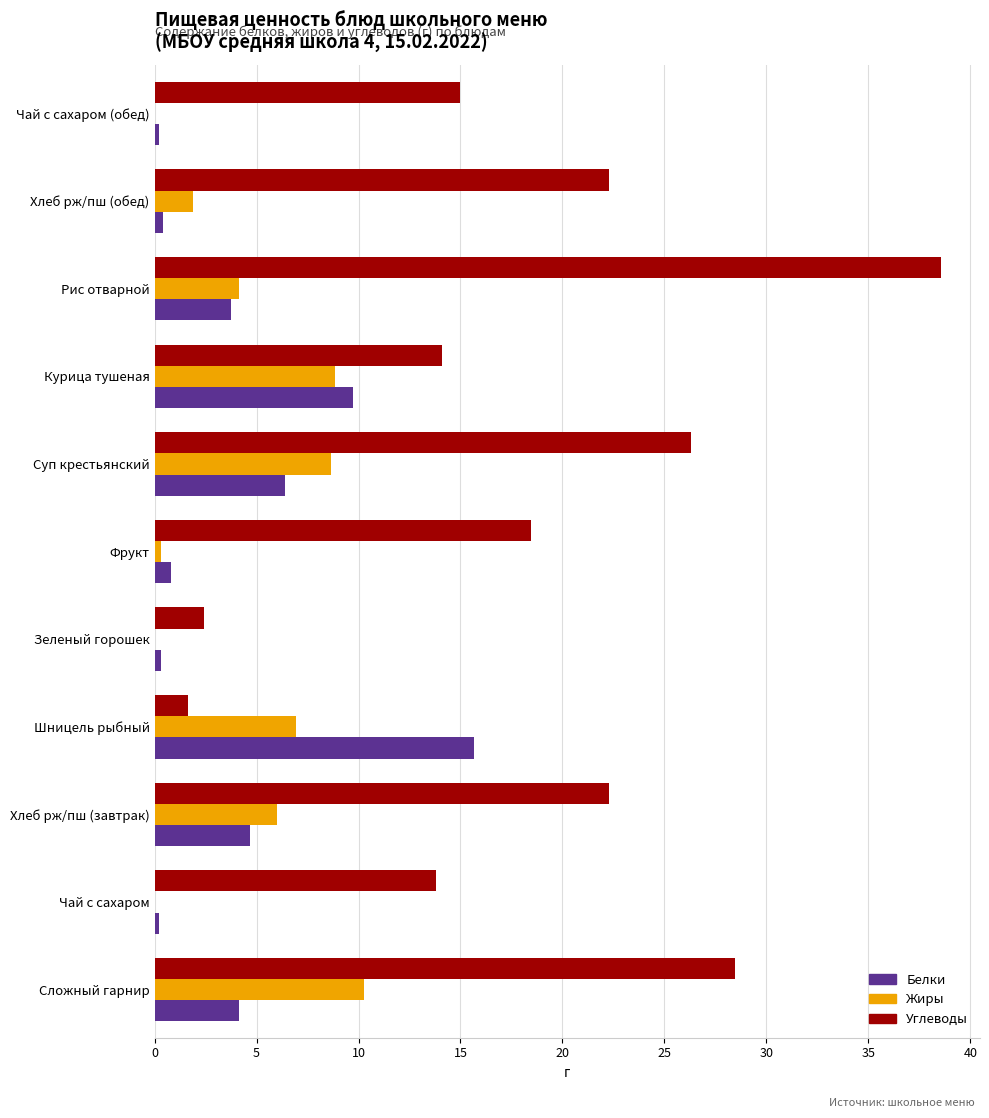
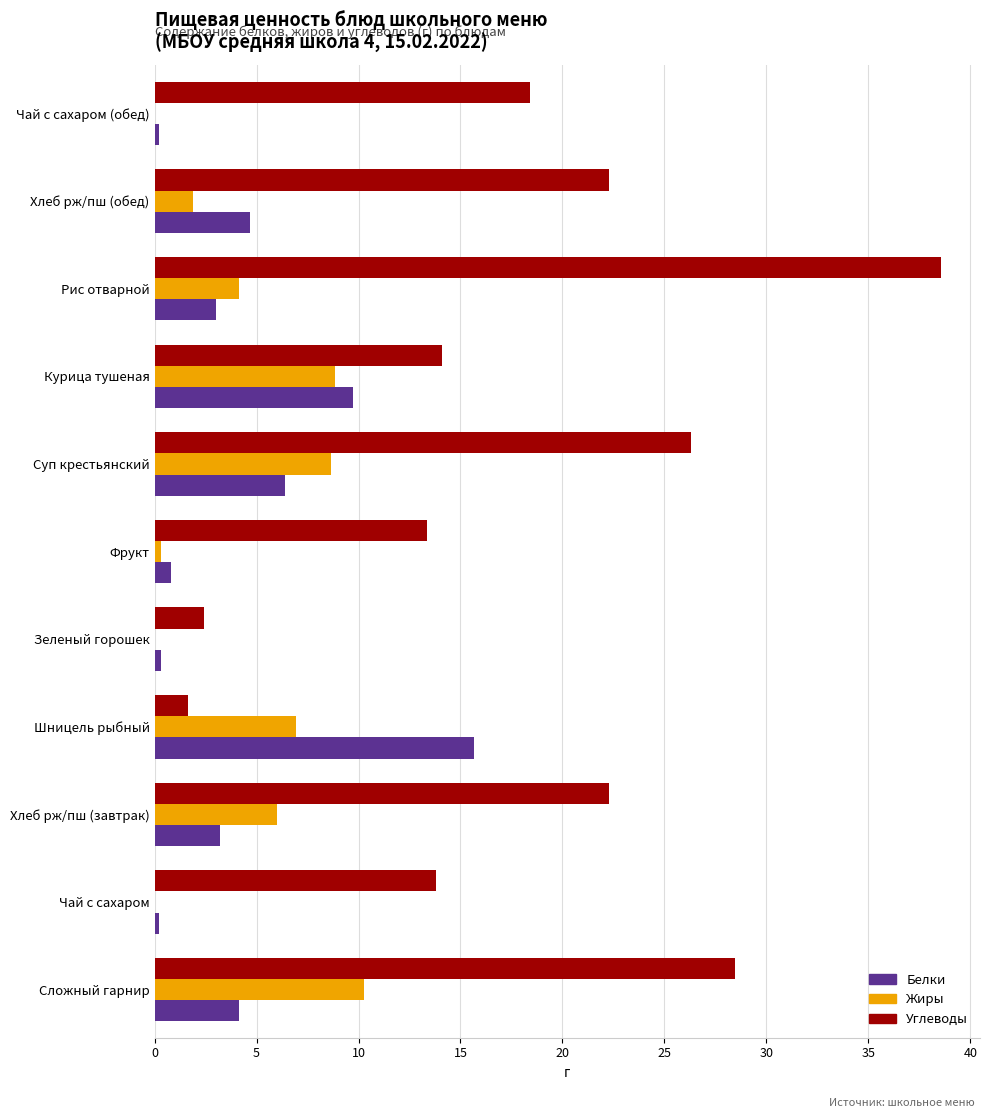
Углеводы, Чай с сахаром (обед): 15.0 -> 18.4
Белки, Хлеб рж/пш (обед): 0.4 -> 4.7
Белки, Рис отварной: 3.8 -> 3.0
Углеводы, Фрукт: 18.5 -> 13.3
Белки, Хлеб рж/пш (завтрак): 4.7 -> 3.2
